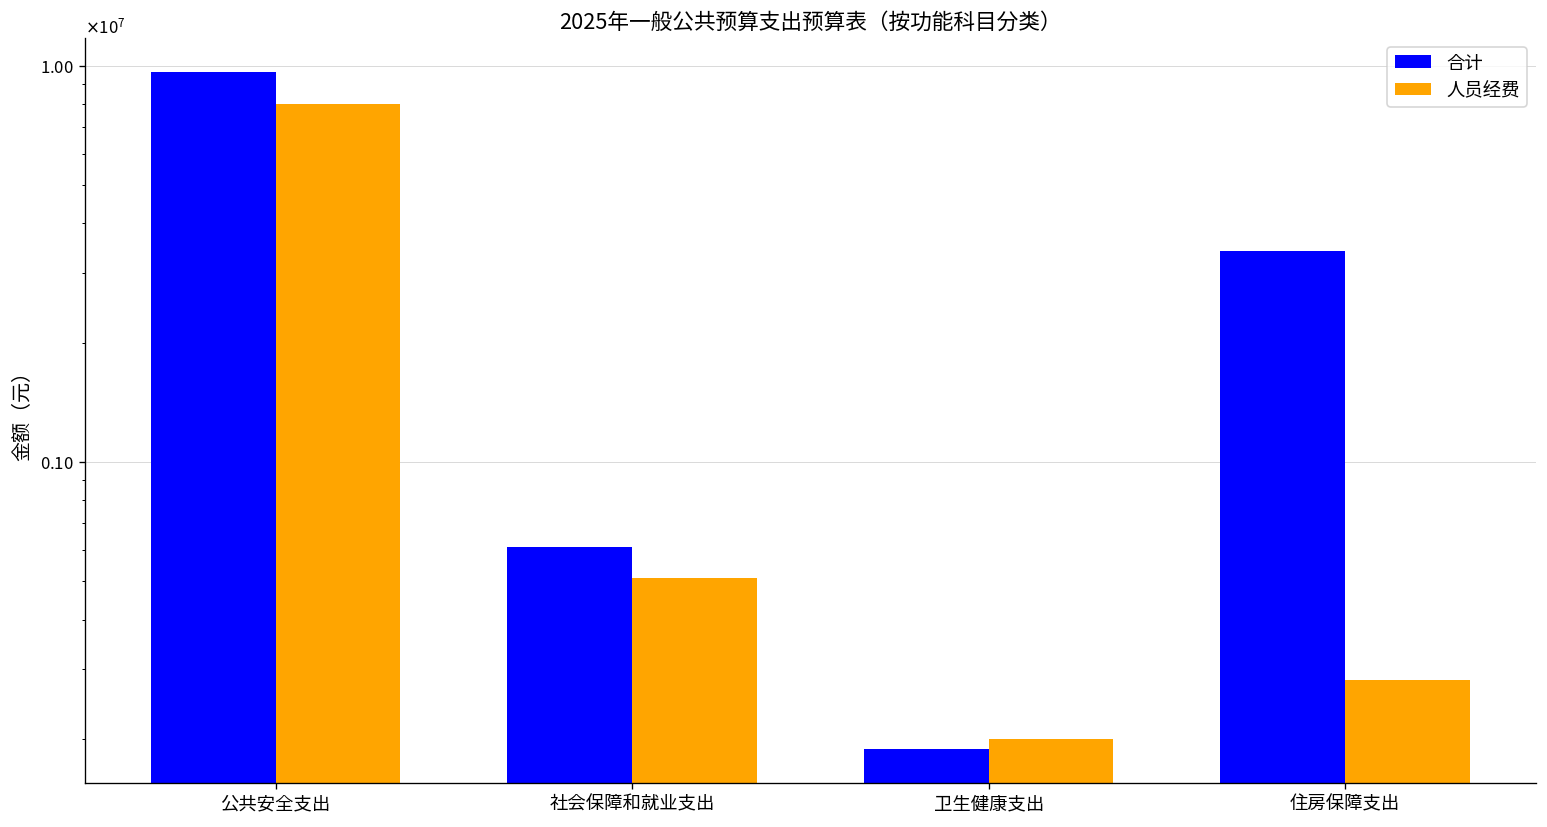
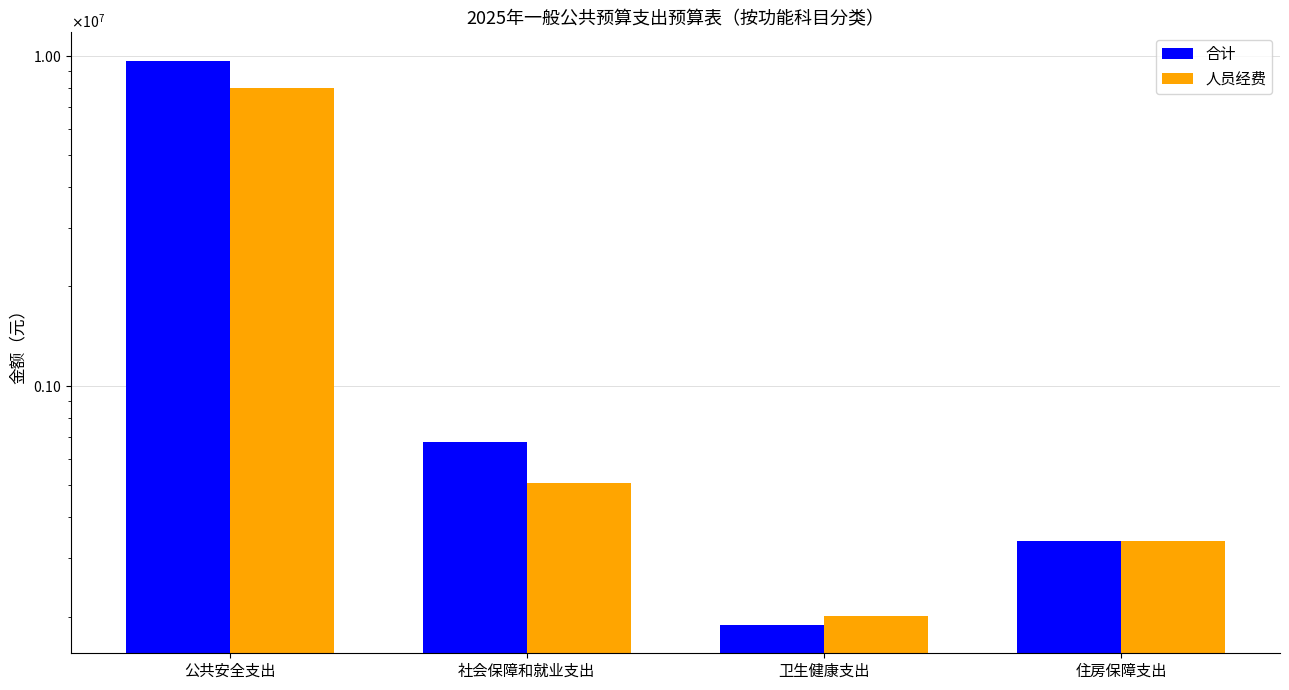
合计, 社会保障和就业支出: 610000 -> 670000
合计, 住房保障支出: 3400000 -> 340000
人员经费, 住房保障支出: 280000 -> 340000
